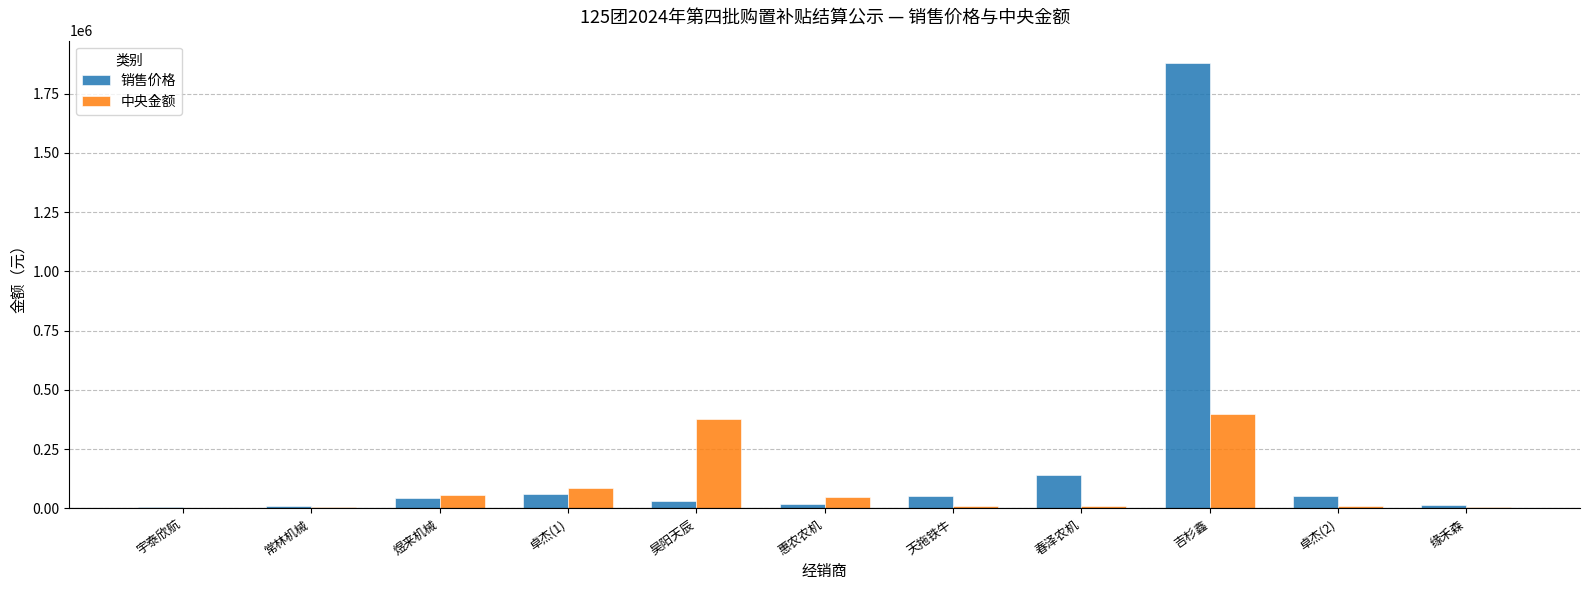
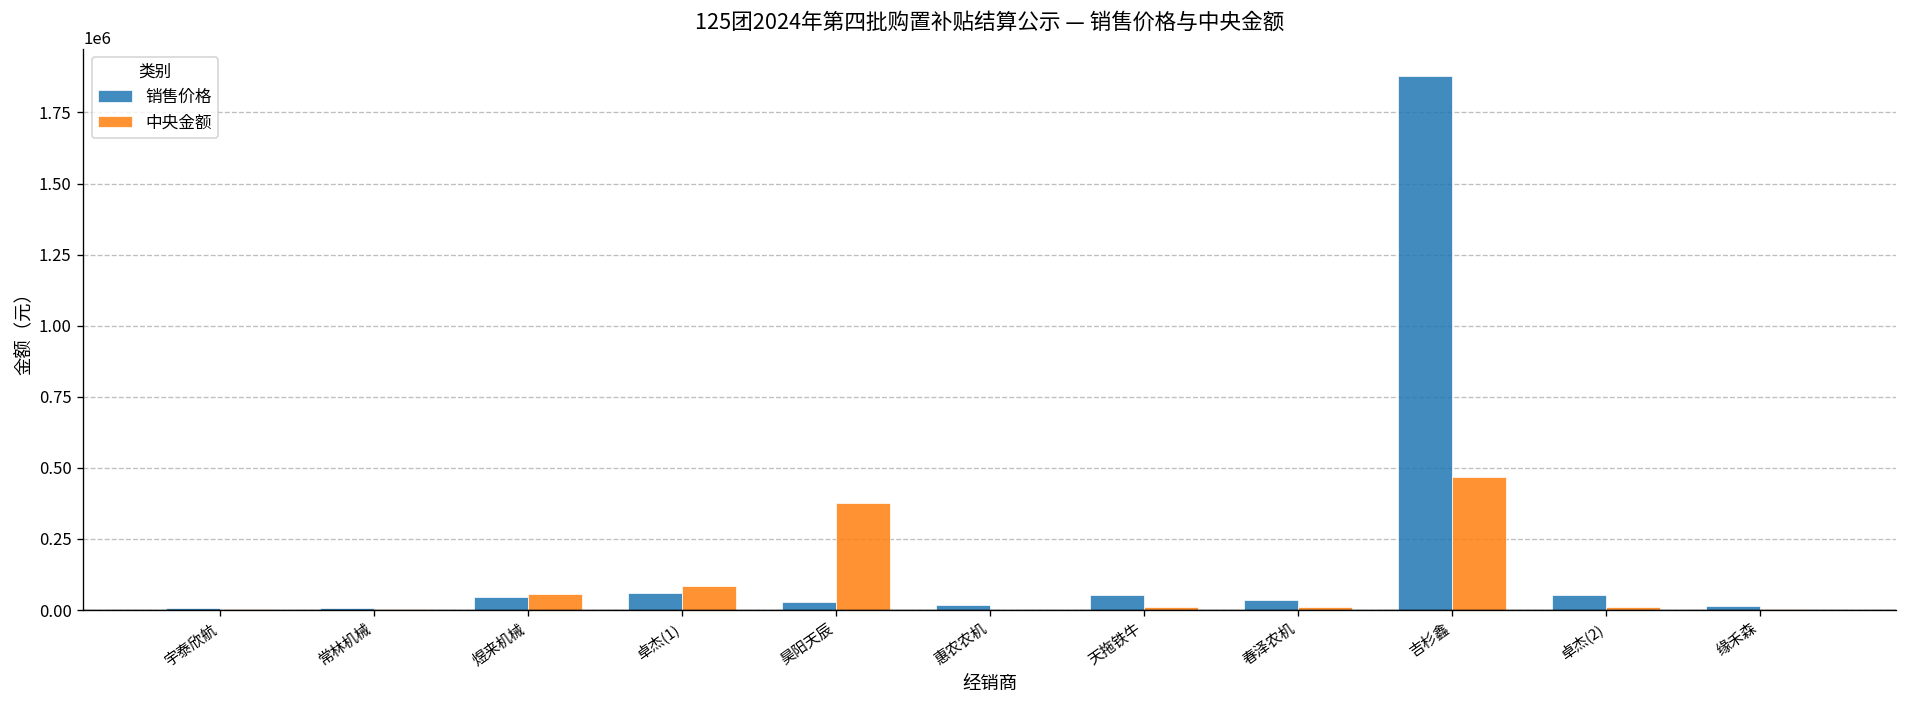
中央金额, 惠农农机: 50000 -> 0
销售价格, 春泽农机: 140000 -> 40000
中央金额, 吉杉鑫: 400000 -> 470000
